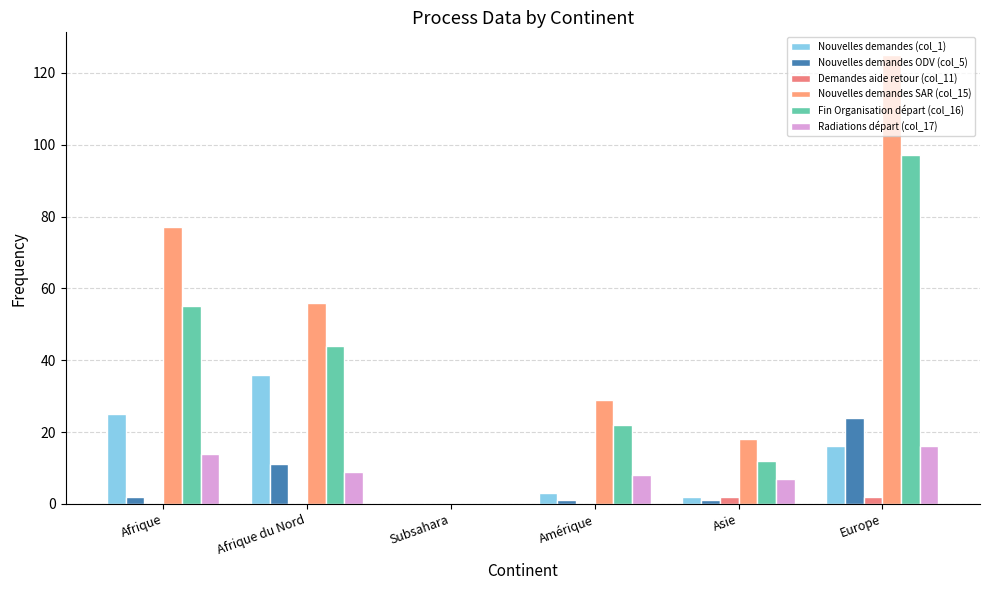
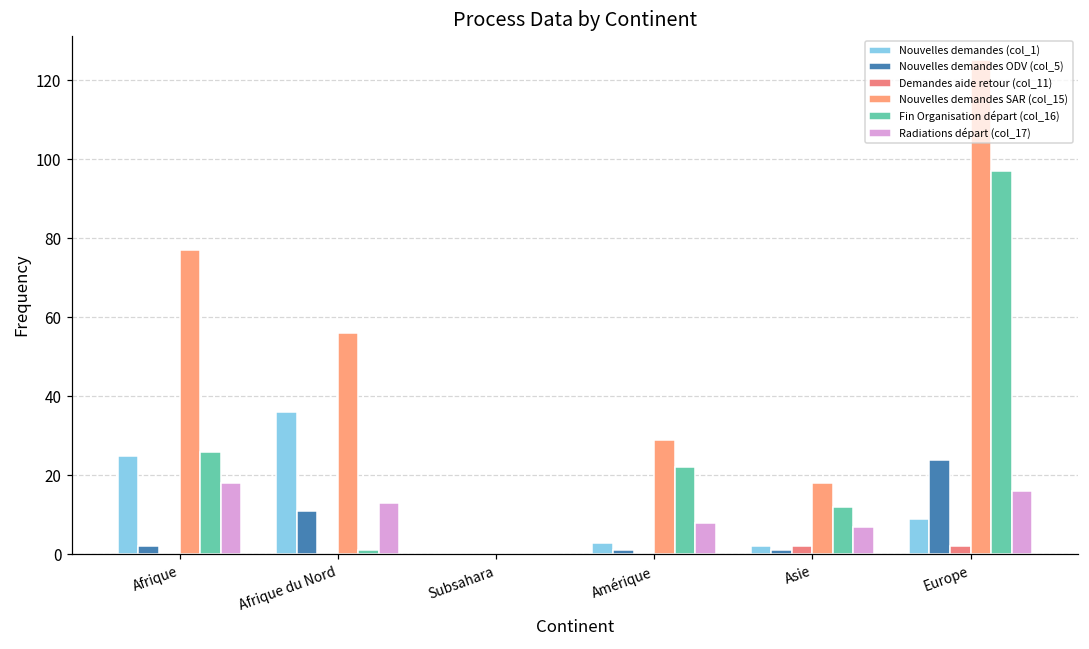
Fin Organisation départ (col_16), Afrique: 55 -> 26
Radiations départ (col_17), Afrique: 14 -> 18
Fin Organisation départ (col_16), Afrique du Nord: 44 -> 1
Radiations départ (col_17), Afrique du Nord: 9 -> 13
Nouvelles demandes (col_1), Europe: 16 -> 9
